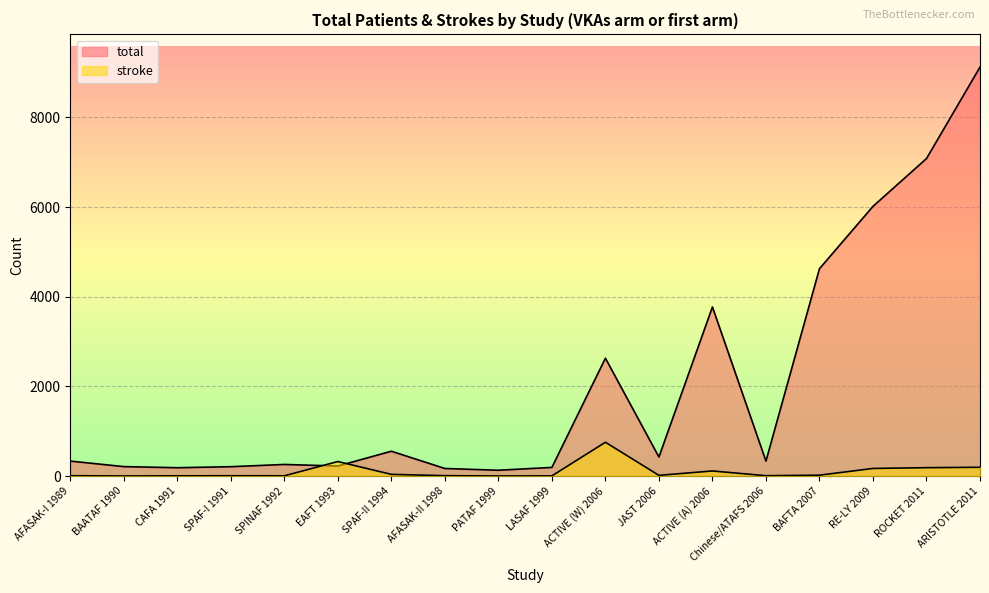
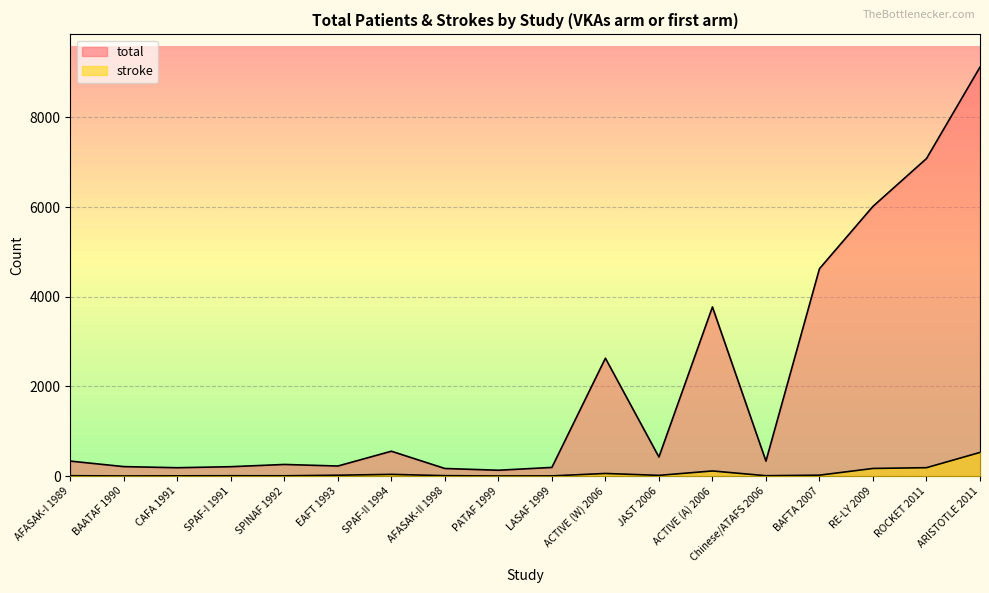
stroke, EAFT 1993: 300 -> 0
stroke, ACTIVE (W) 2006: 800 -> 100
stroke, ARISTOTLE 2011: 200 -> 500
